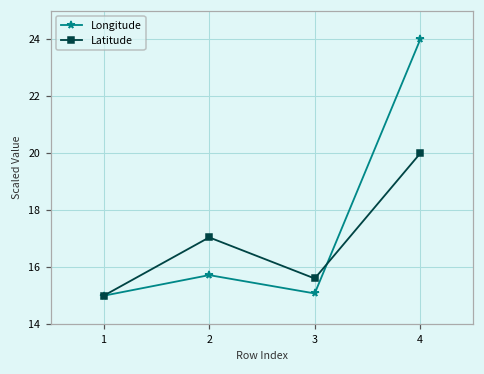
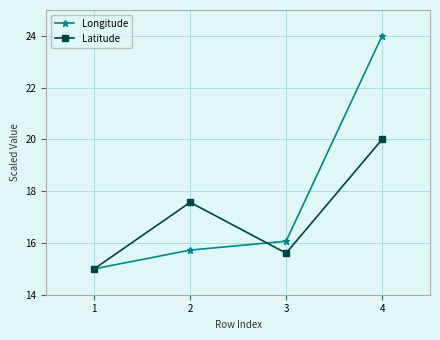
Latitude, 2: 17.0 -> 17.6
Longitude, 3: 15.1 -> 16.1
